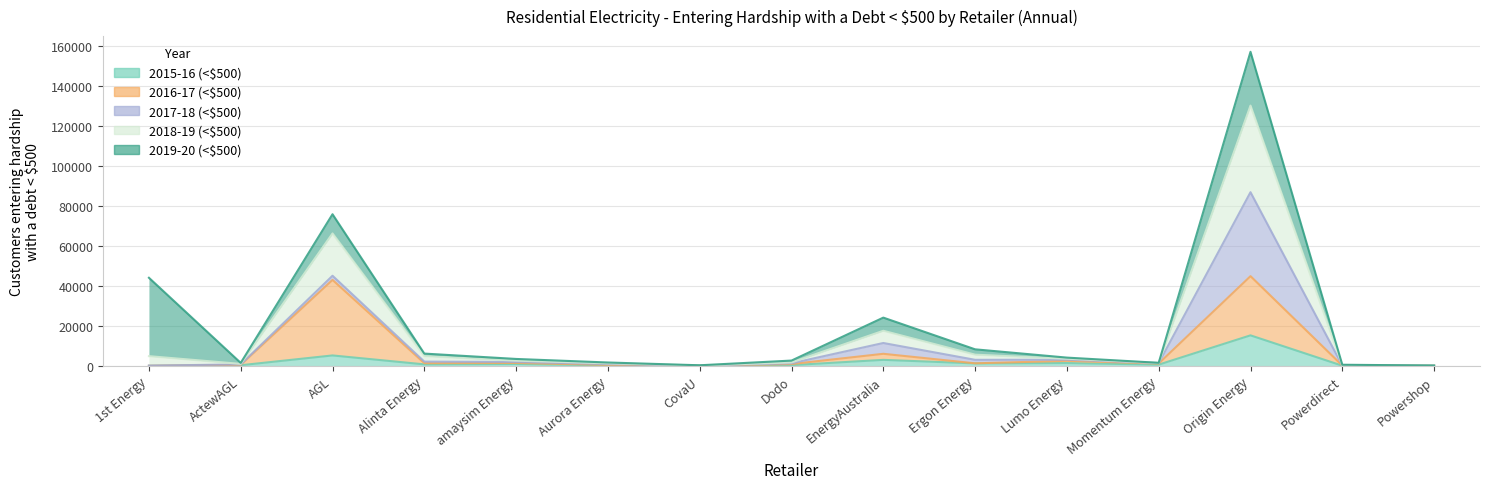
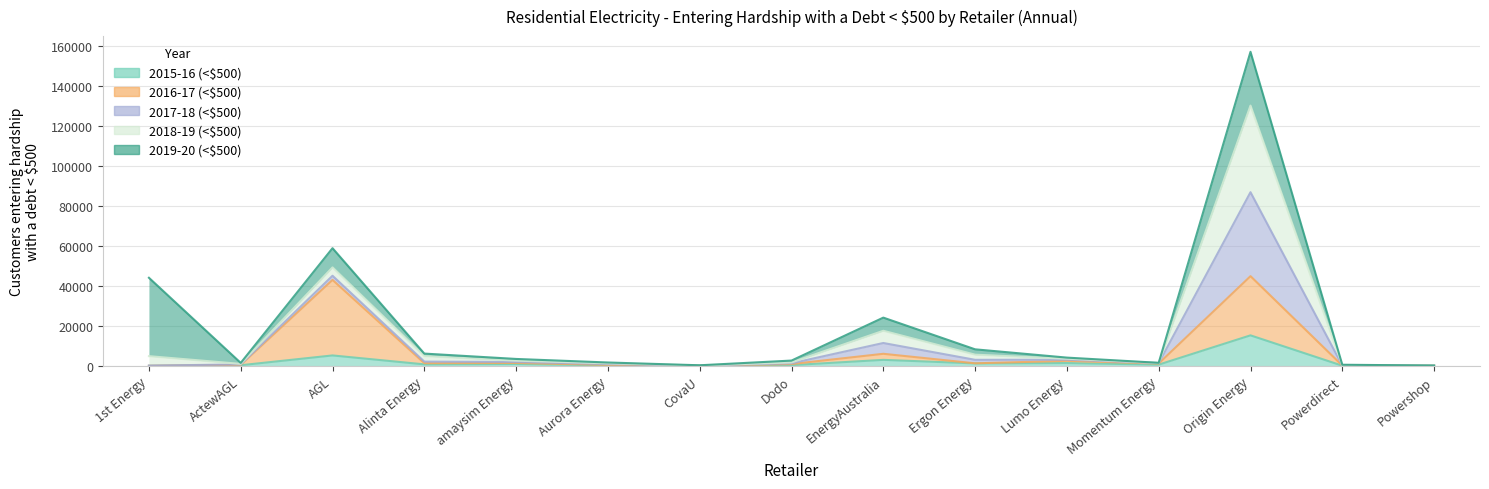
2018-19 (<$500), AGL: 21000 -> 4000
